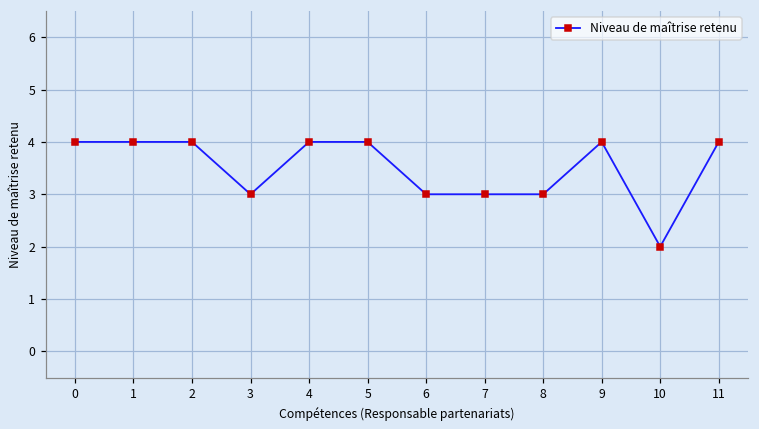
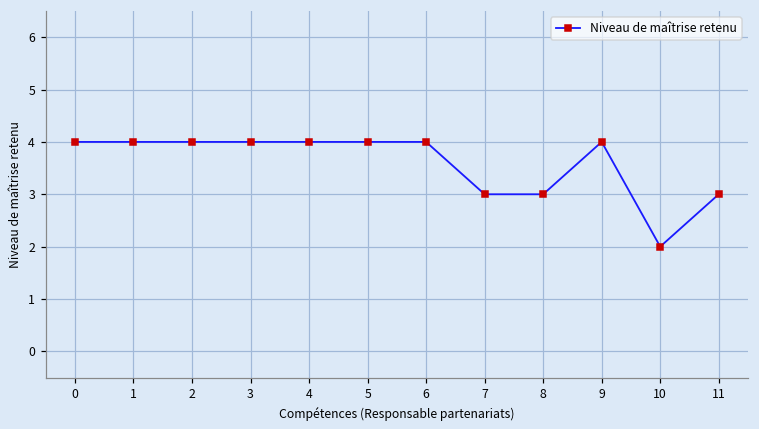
3: 3 -> 4
6: 3 -> 4
11: 4 -> 3
